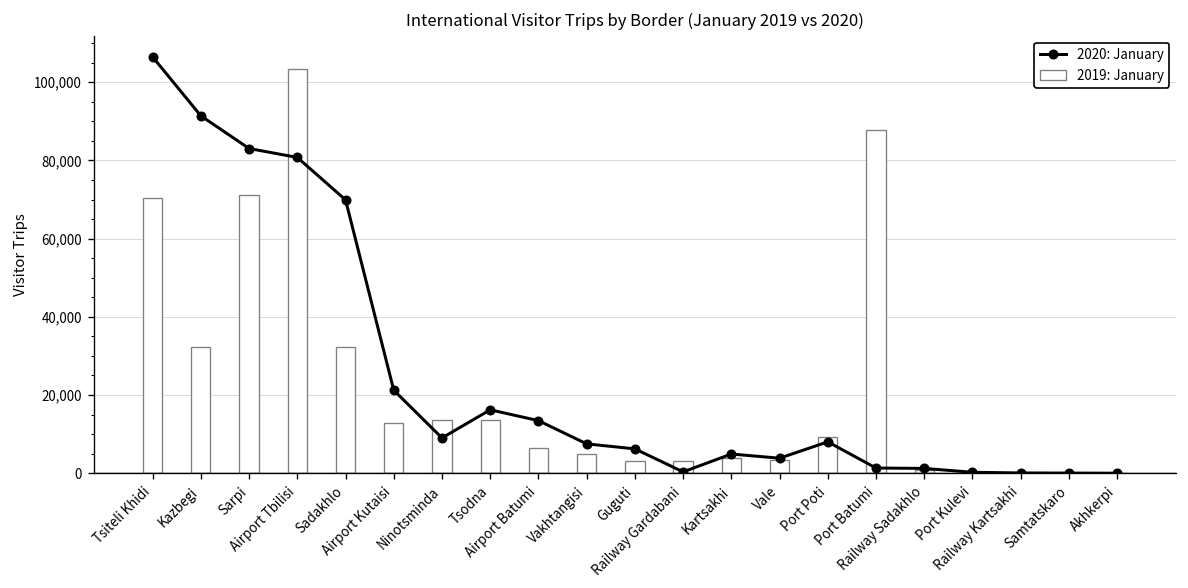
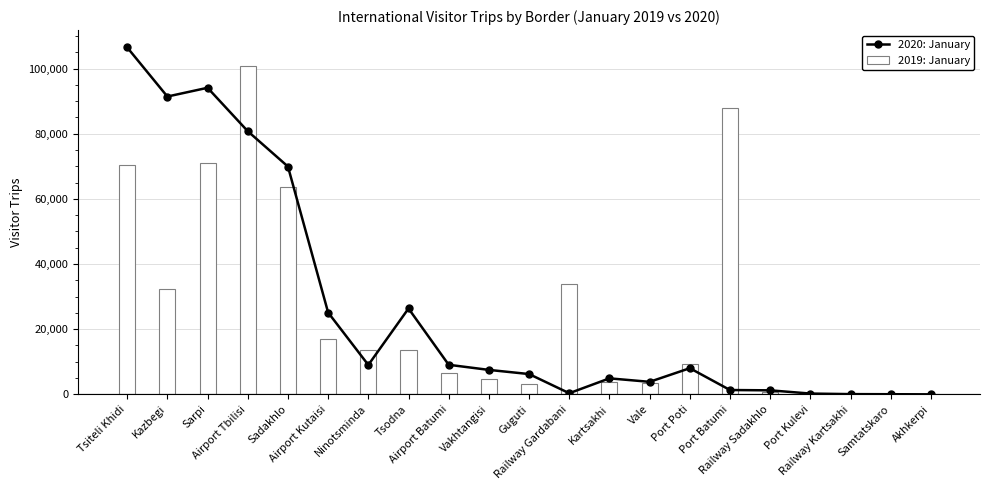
2020: January, Sarpi: 83,000 -> 94,000
2019: January, Airport Tbilisi: 103,000 -> 101,000
2019: January, Sadakhlo: 32,000 -> 64,000
2020: January, Airport Kutaisi: 21,000 -> 25,000
2019: January, Airport Kutaisi: 13,000 -> 17,000
2020: January, Tsodna: 16,000 -> 26,000
2020: January, Airport Batumi: 13,000 -> 9,000
2019: January, Railway Gardabani: 3,000 -> 34,000
